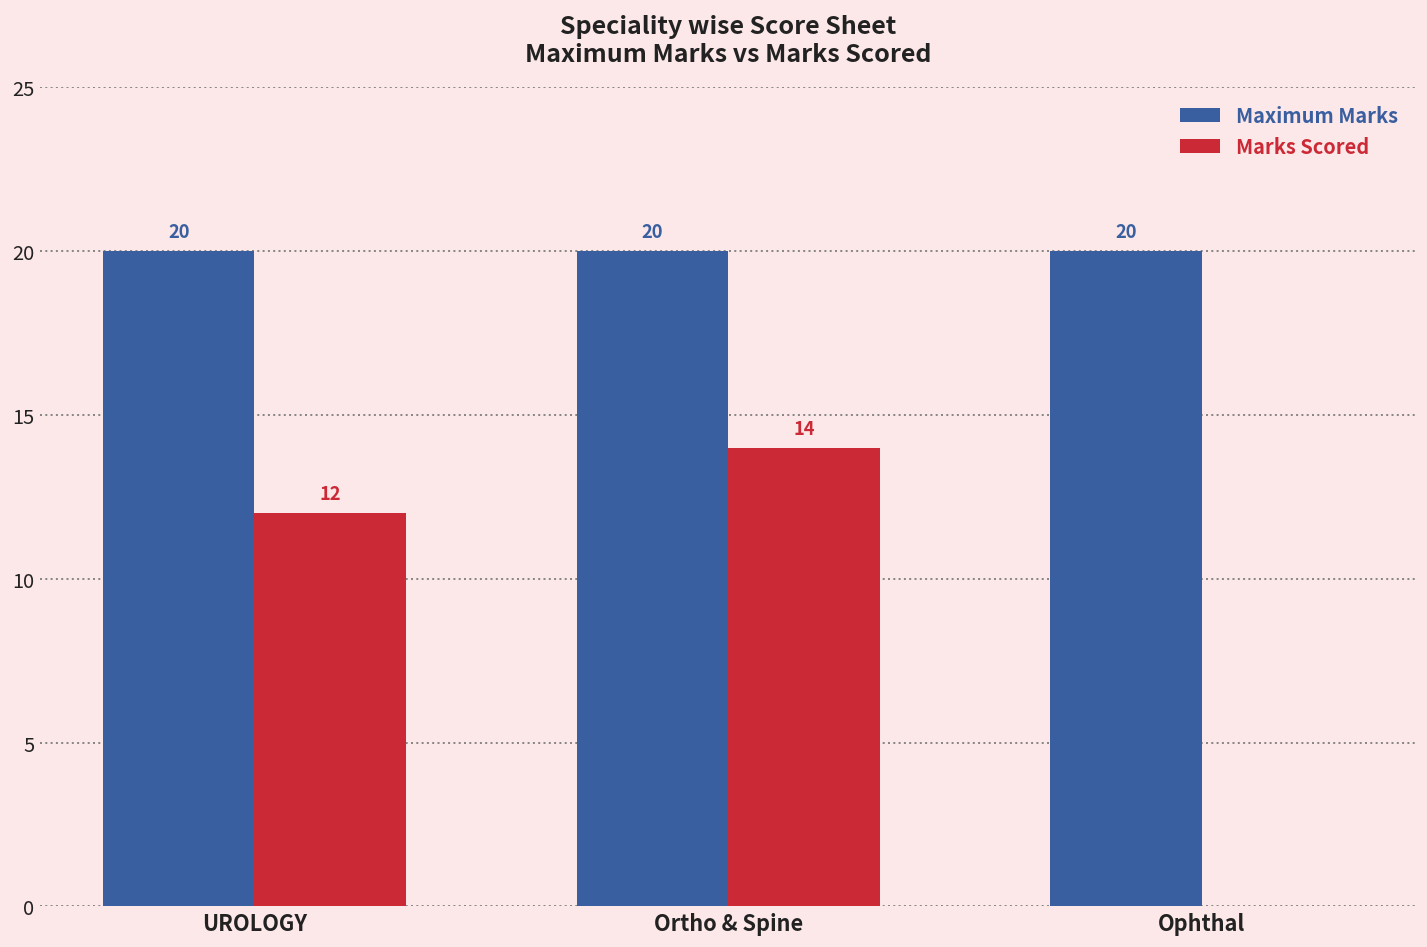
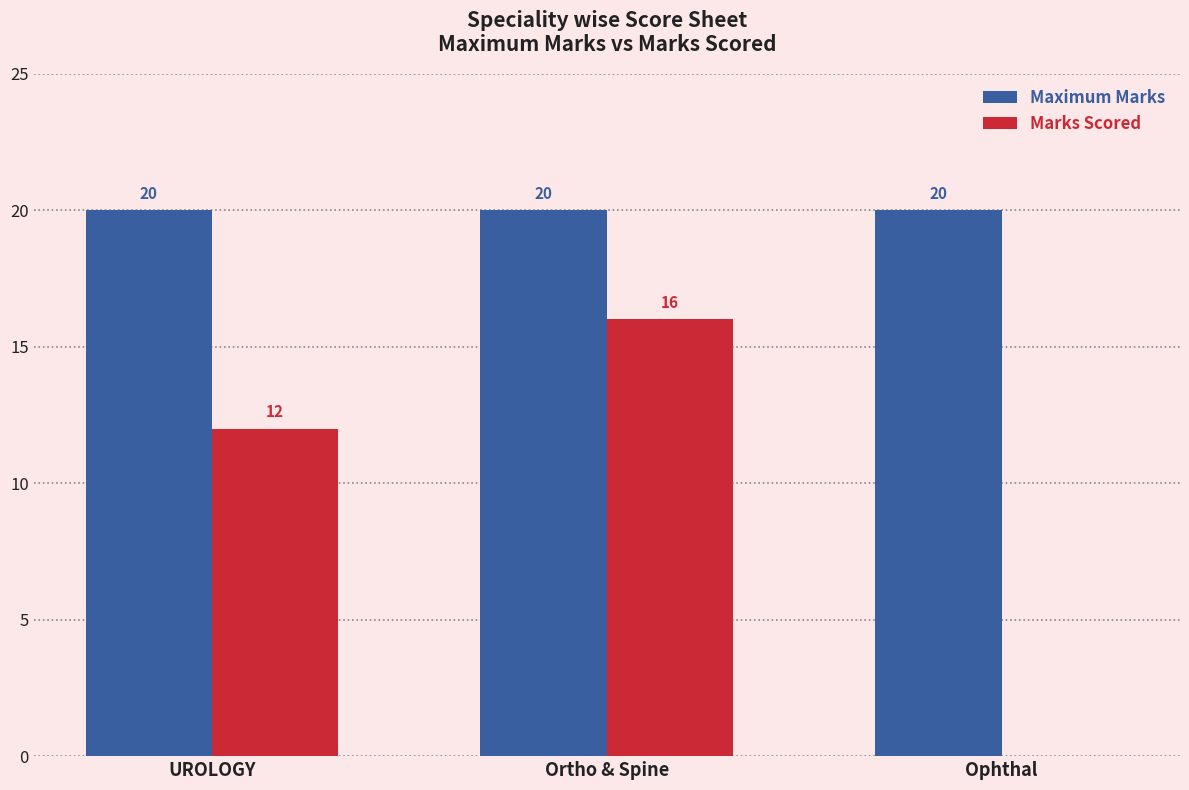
Marks Scored, Ortho & Spine: 14 -> 16
